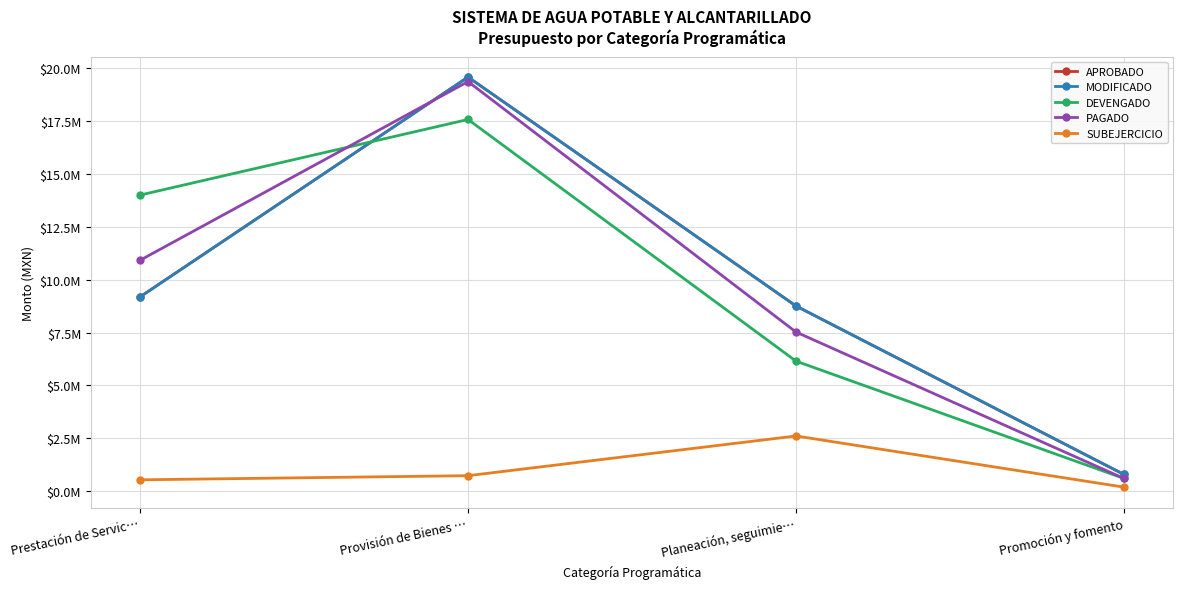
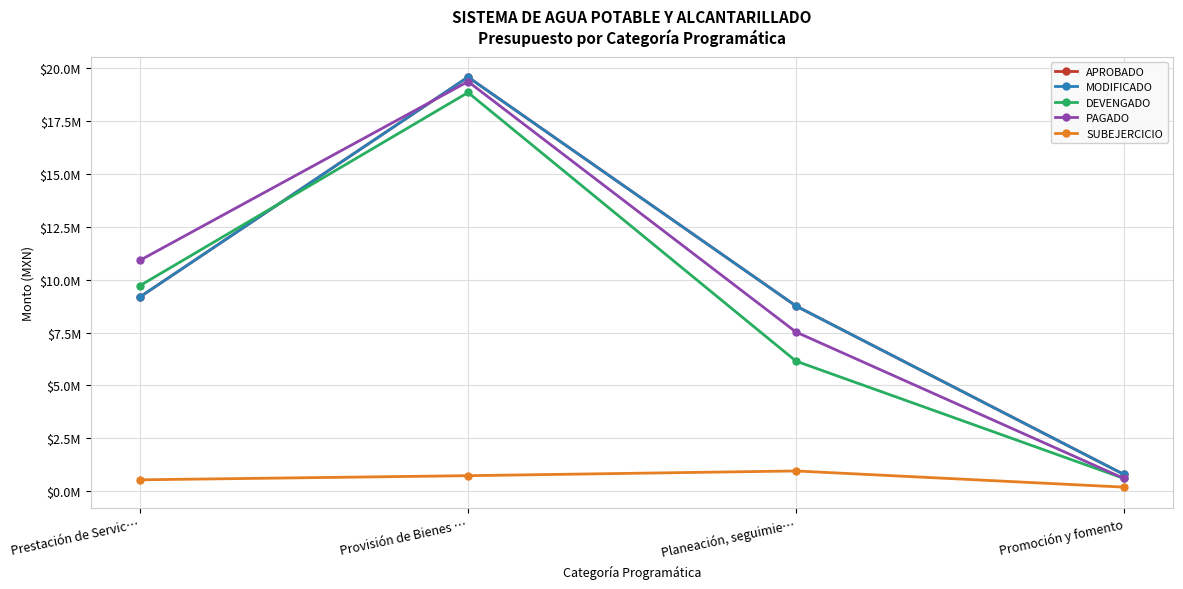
DEVENGADO, Prestación de Servic…: $14000000 -> $9700000
DEVENGADO, Provisión de Bienes …: $17600000 -> $18900000
SUBEJERCICIO, Planeación, seguimie…: $2600000 -> $1000000
